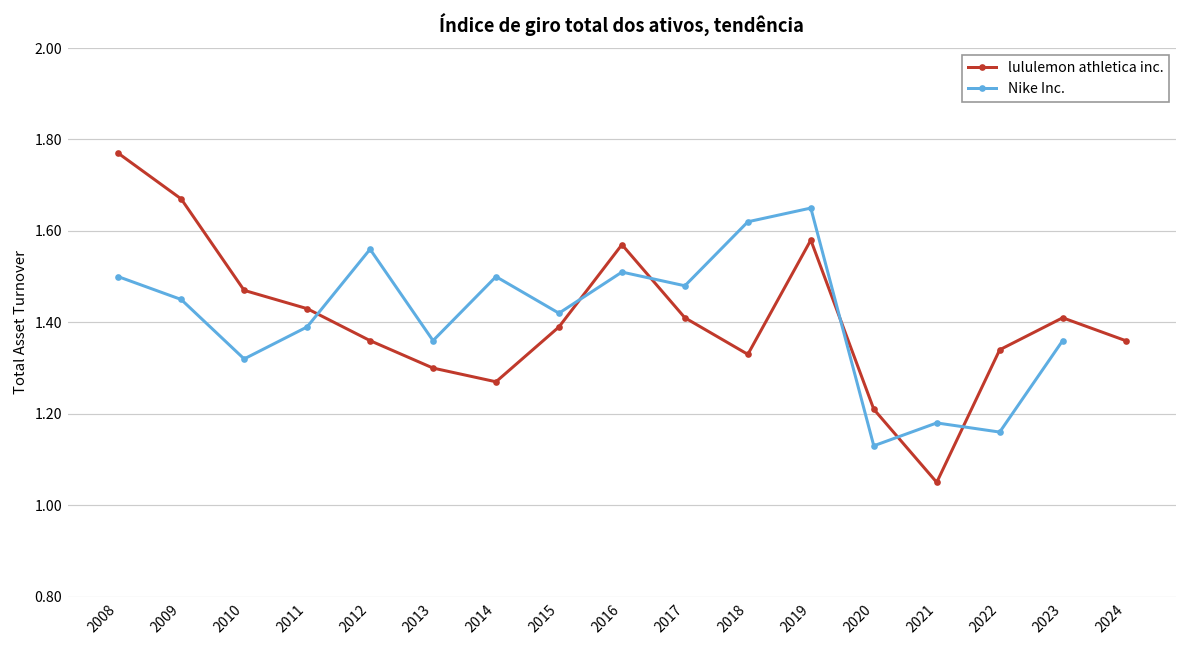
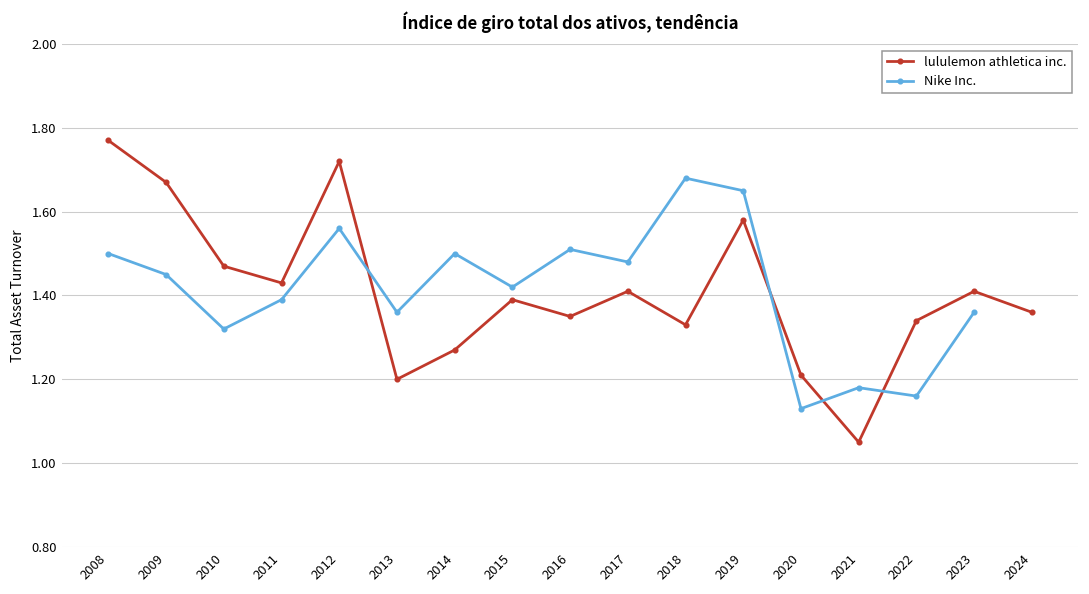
lululemon athletica inc., 2012: 1.36 -> 1.72
lululemon athletica inc., 2013: 1.3 -> 1.2
lululemon athletica inc., 2016: 1.57 -> 1.35
Nike Inc., 2018: 1.62 -> 1.68
